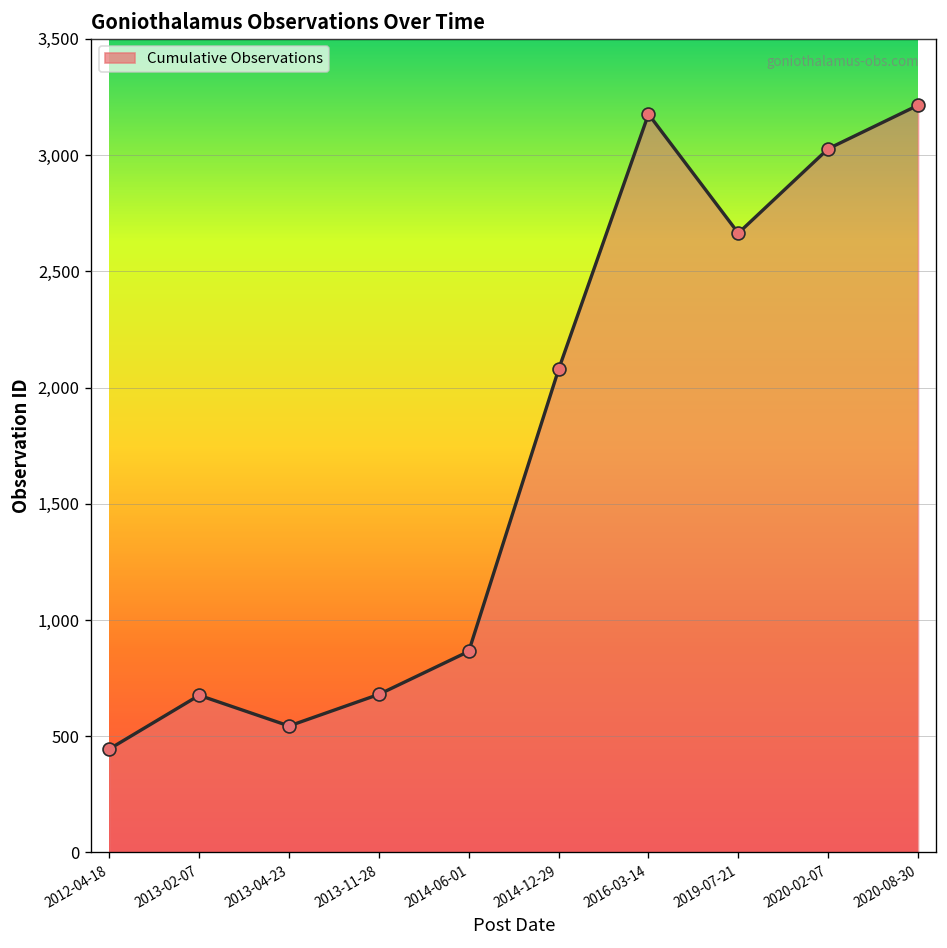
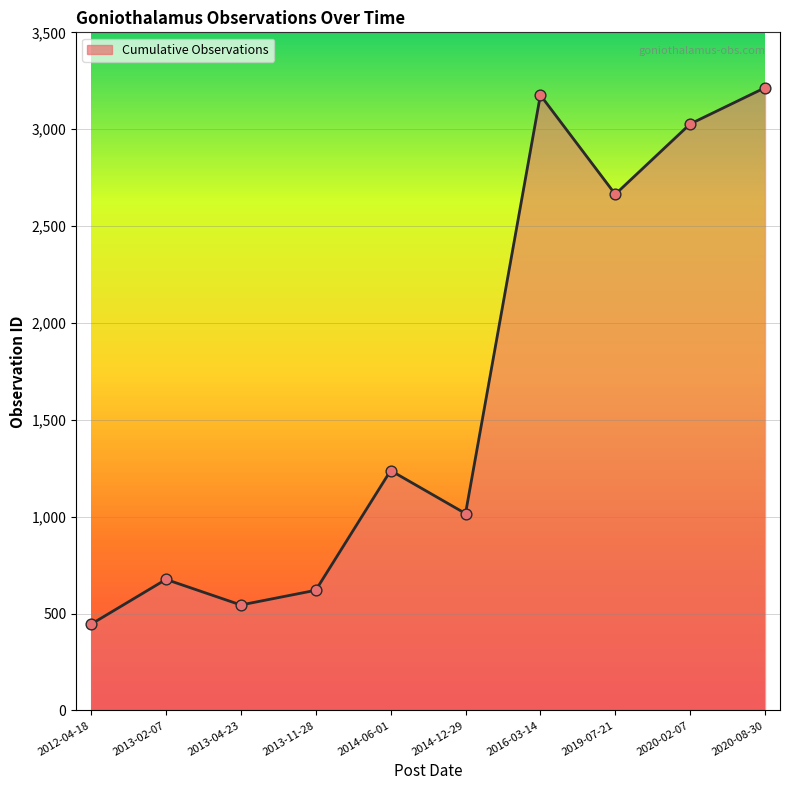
2013-11-28: 680 -> 620
2014-06-01: 870 -> 1,240
2014-12-29: 2,080 -> 1,020
